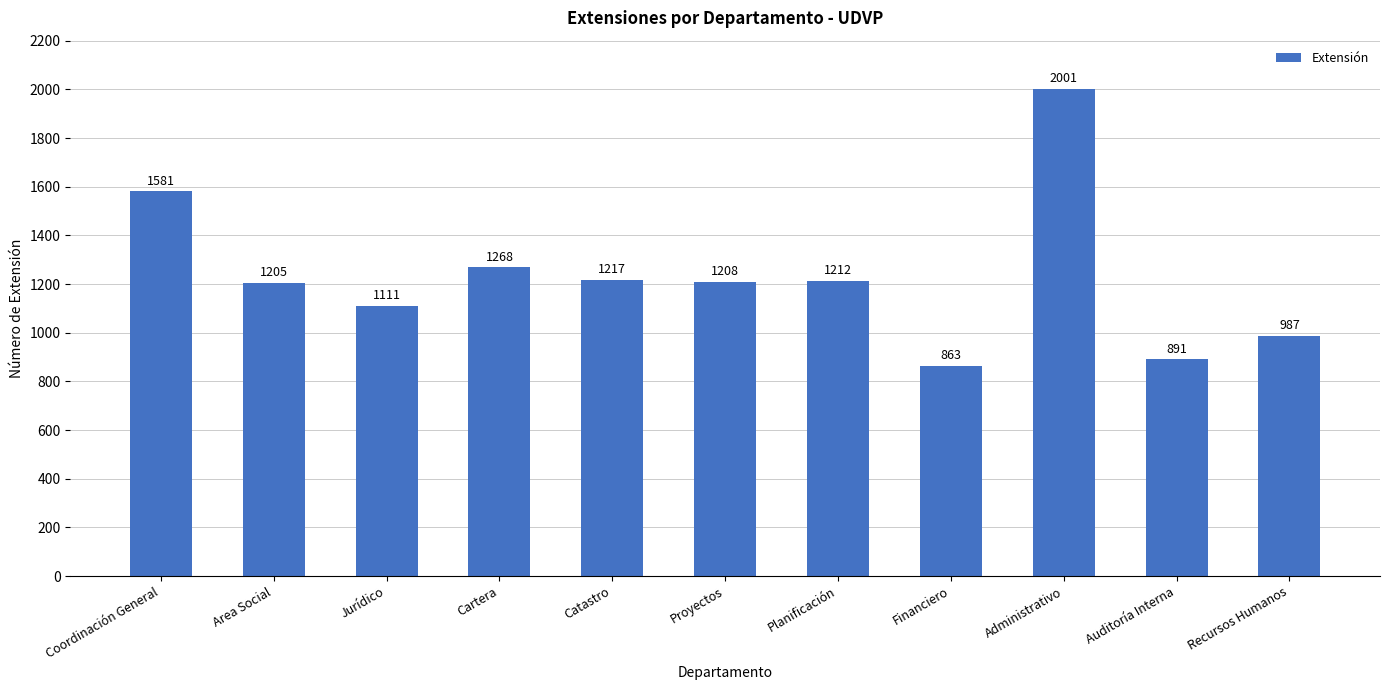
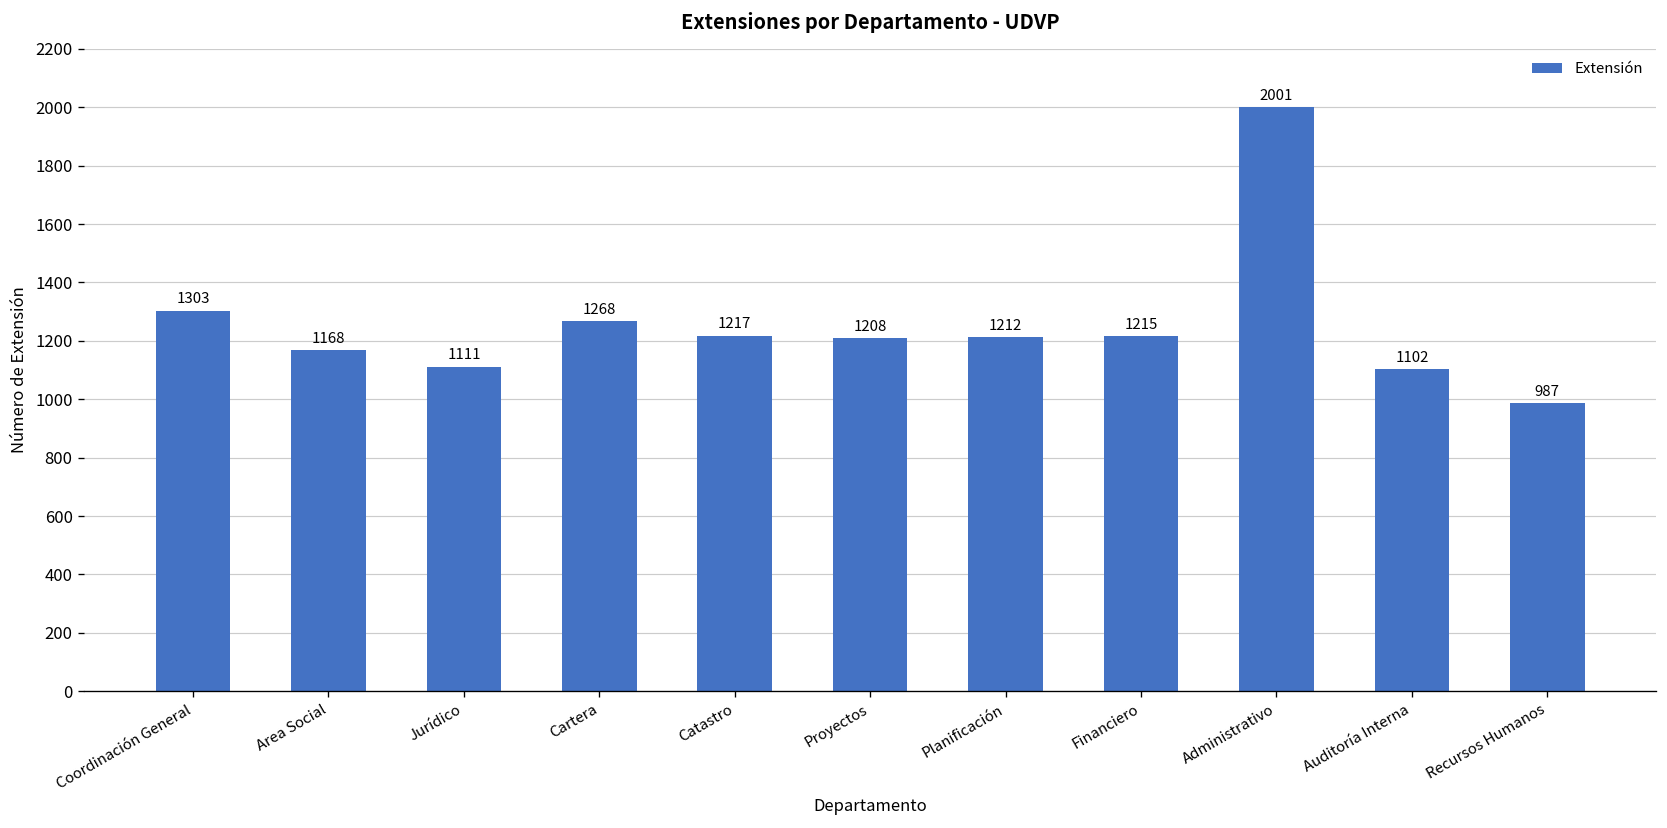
Coordinación General: 1581 -> 1303
Area Social: 1205 -> 1168
Financiero: 863 -> 1215
Auditoría Interna: 891 -> 1102
